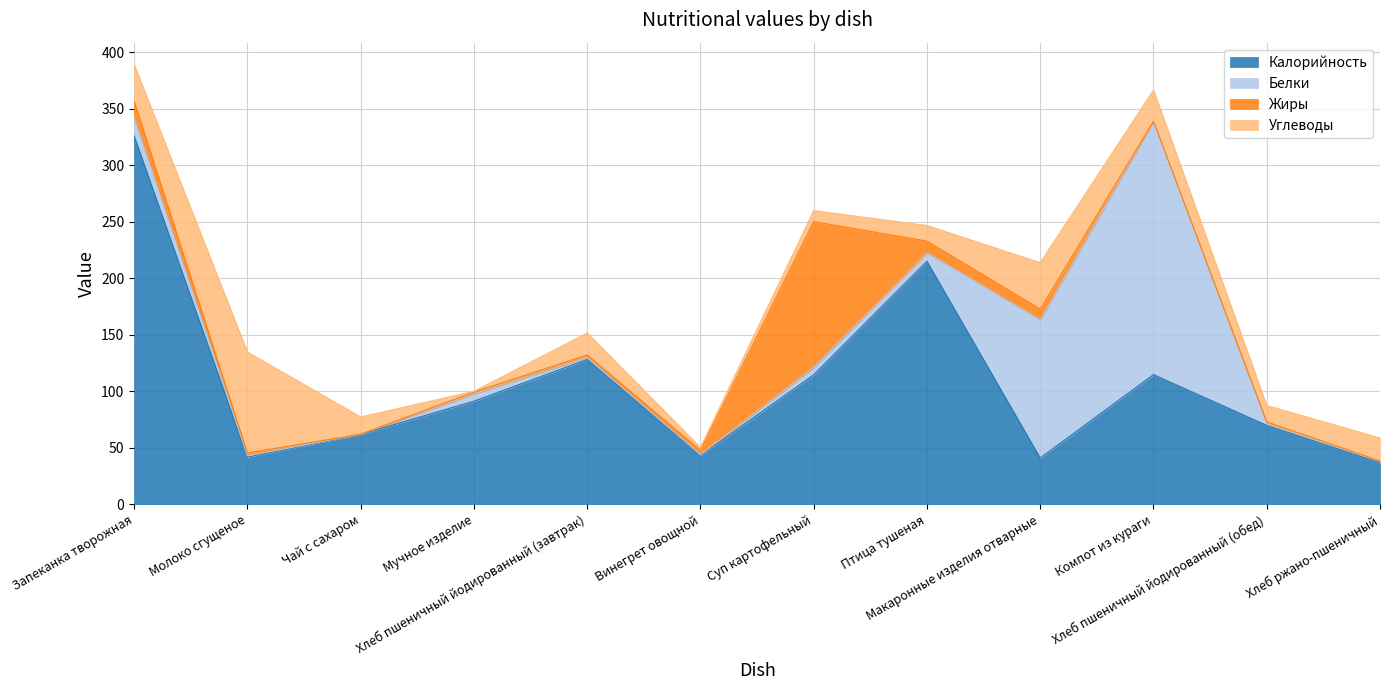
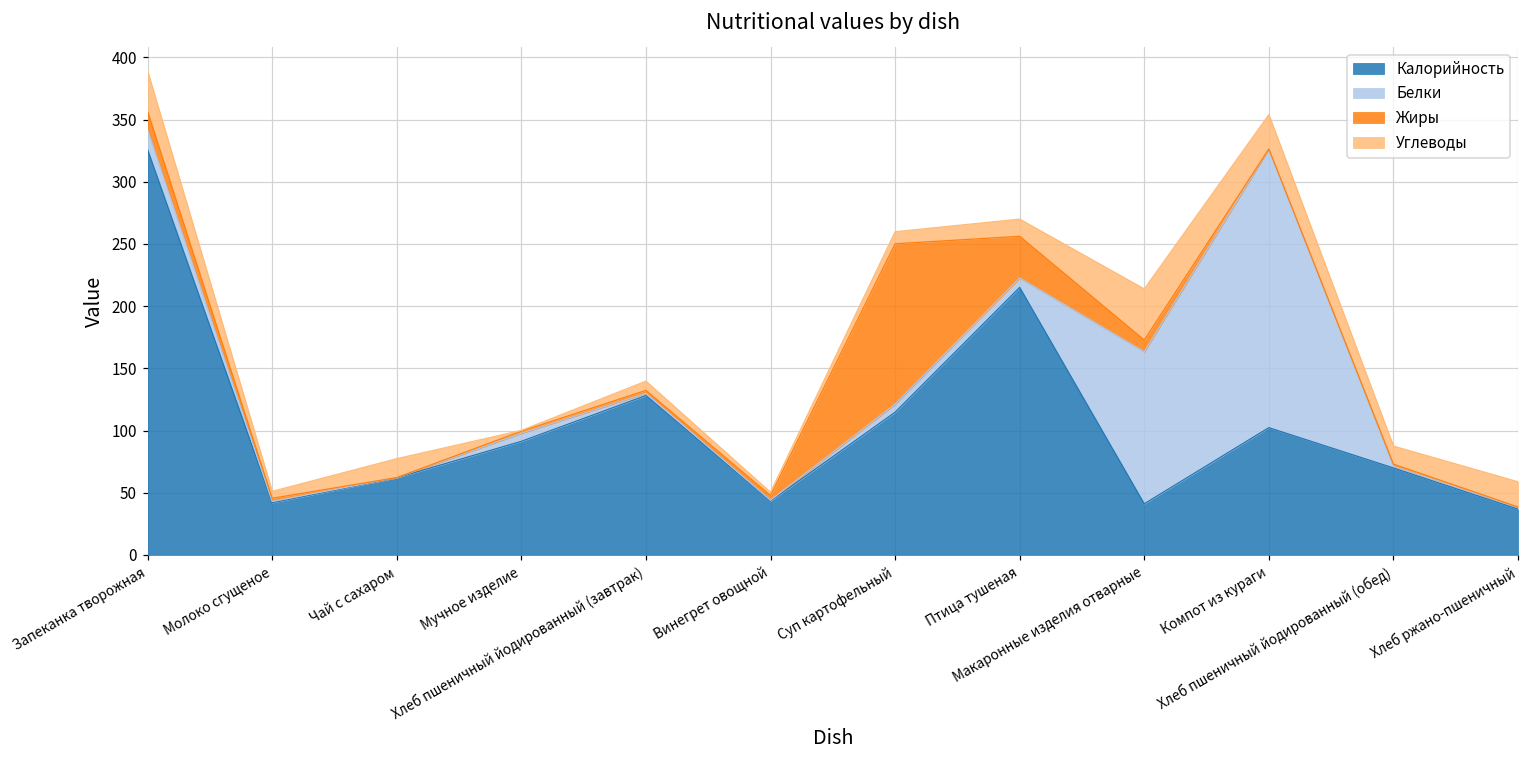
Углеводы, Молоко сгущеное: 89 -> 6
Углеводы, Хлеб пшеничный йодированный (завтрак): 19 -> 7
Жиры, Птица тушеная: 10 -> 33
Калорийность, Компот из кураги: 115 -> 102
